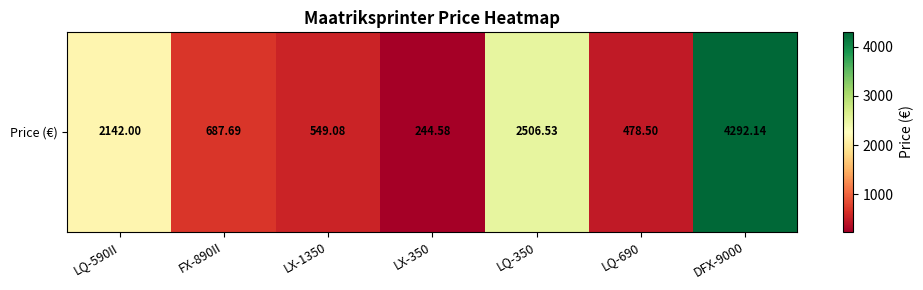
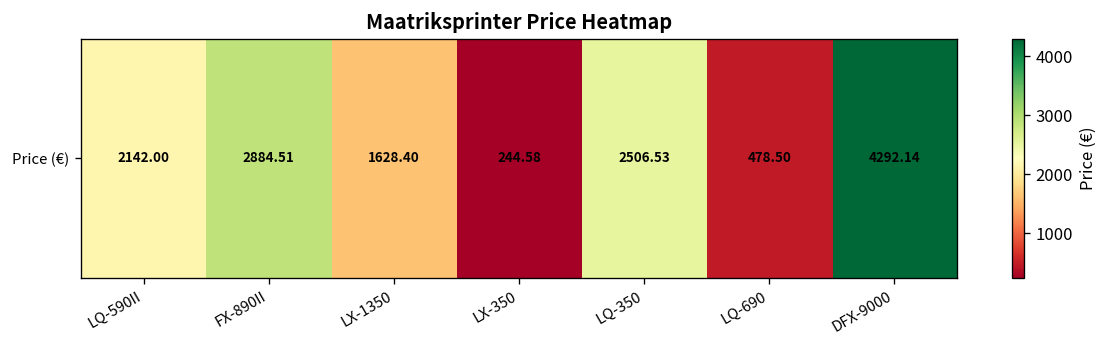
Price (€), FX-890II: 687.69 -> 2884.51
Price (€), LX-1350: 549.08 -> 1628.40
